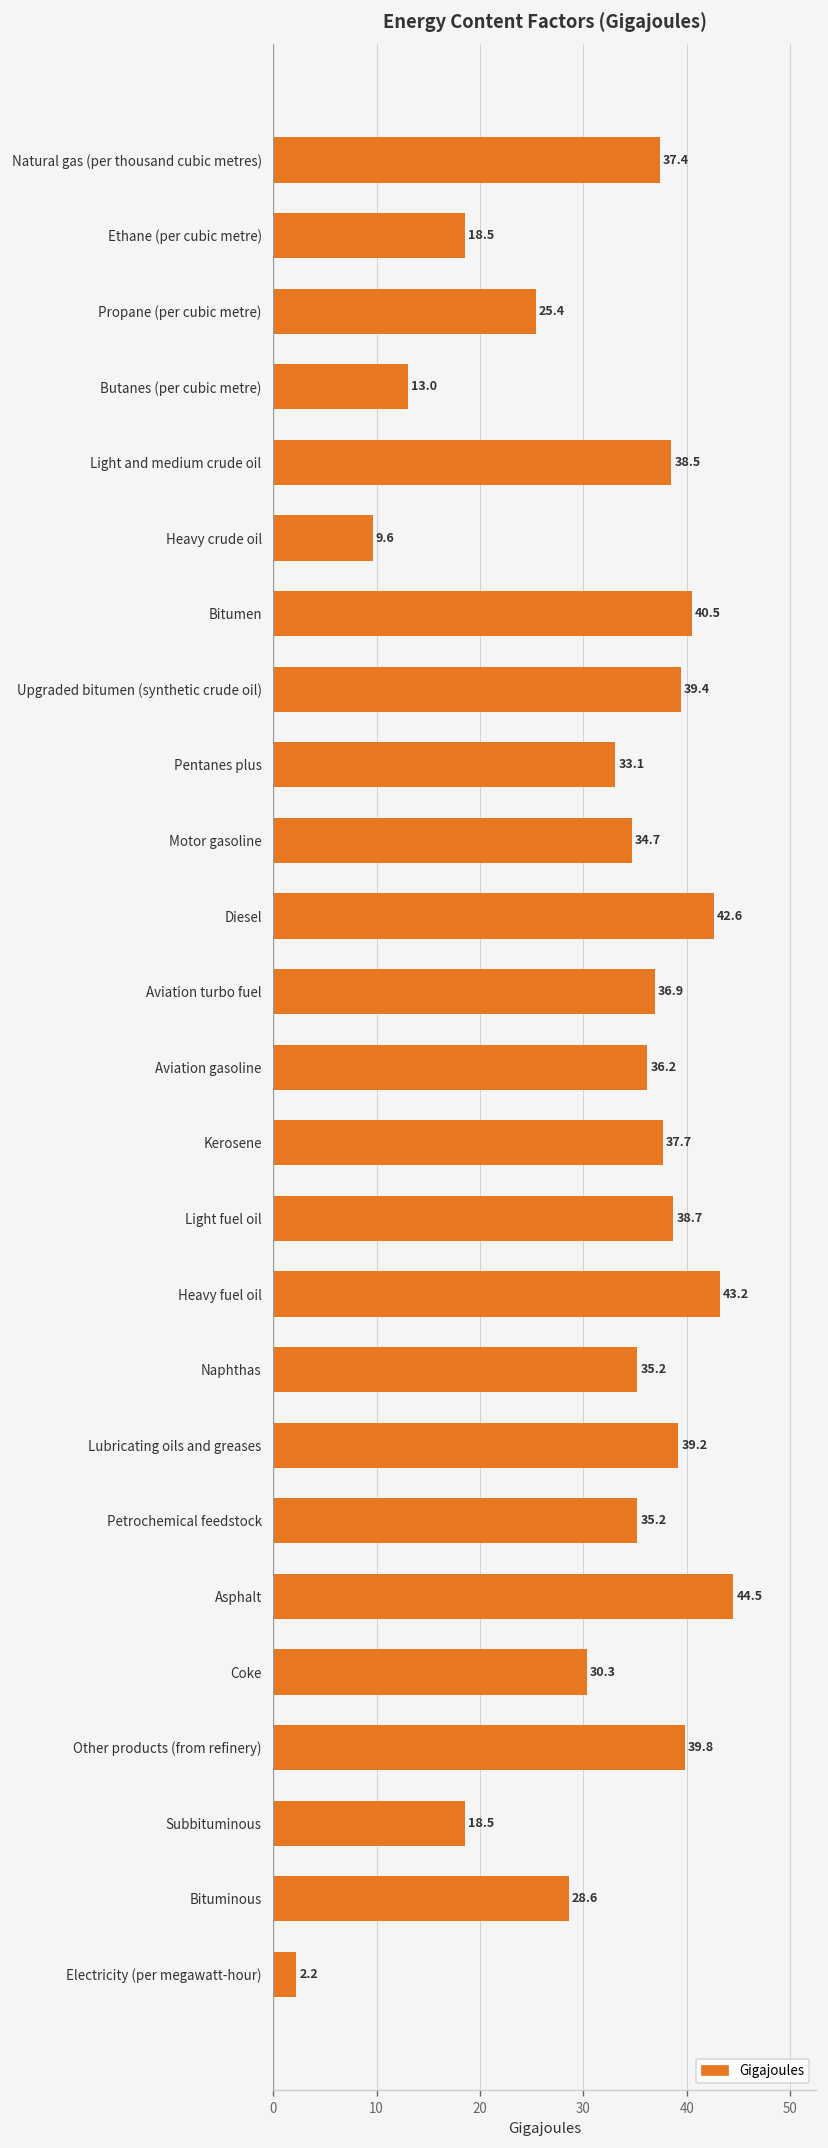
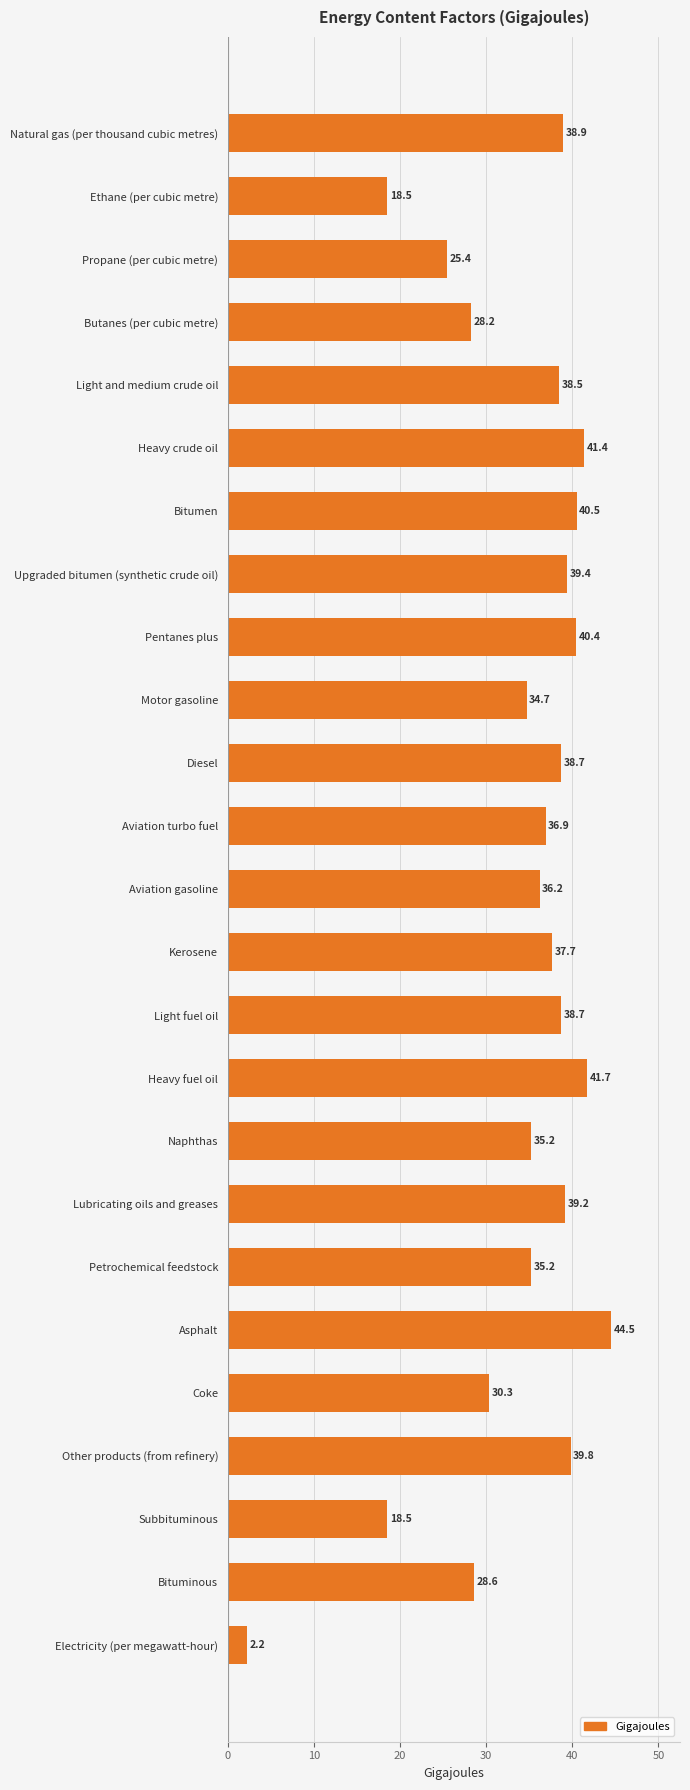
Natural gas (per thousand cubic metres): 37.4 -> 38.9
Butanes (per cubic metre): 13.0 -> 28.2
Heavy crude oil: 9.6 -> 41.4
Pentanes plus: 33.1 -> 40.4
Diesel: 42.6 -> 38.7
Heavy fuel oil: 43.2 -> 41.7
